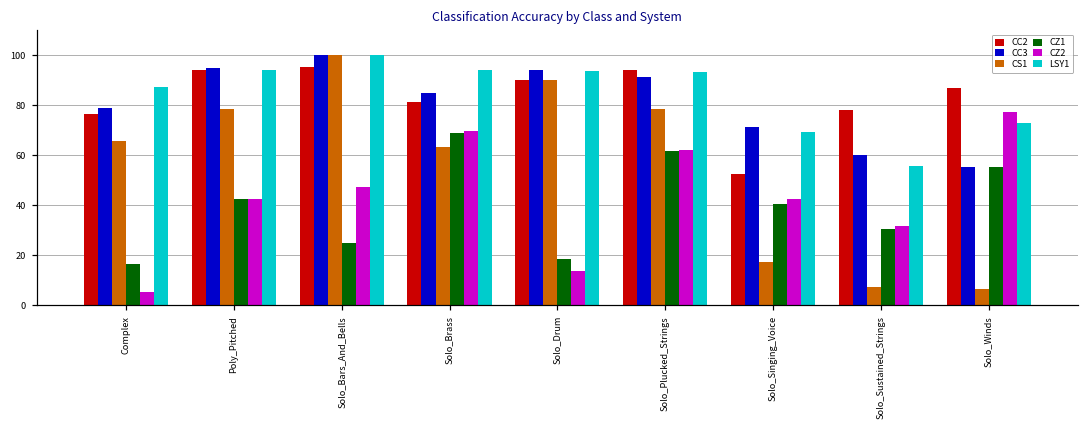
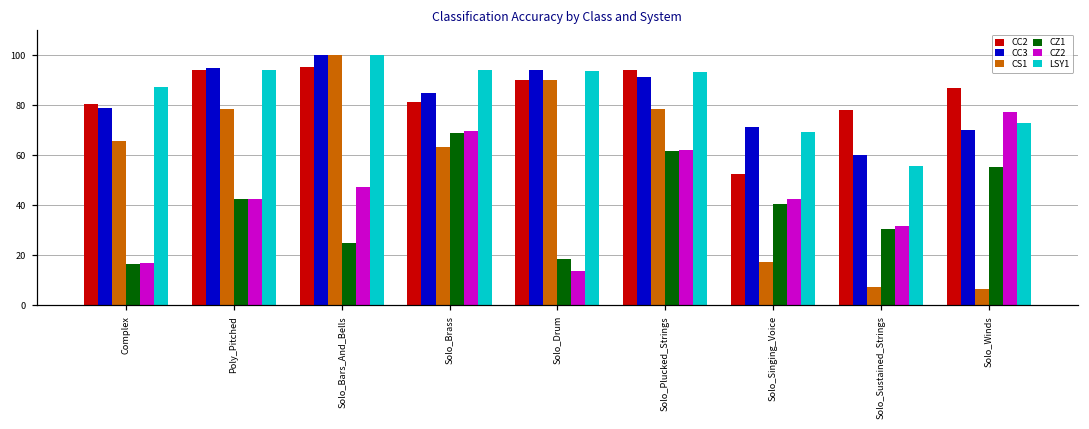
CC2, Complex: 76 -> 80
CZ2, Complex: 6 -> 17
CC3, Solo_Winds: 55 -> 70
